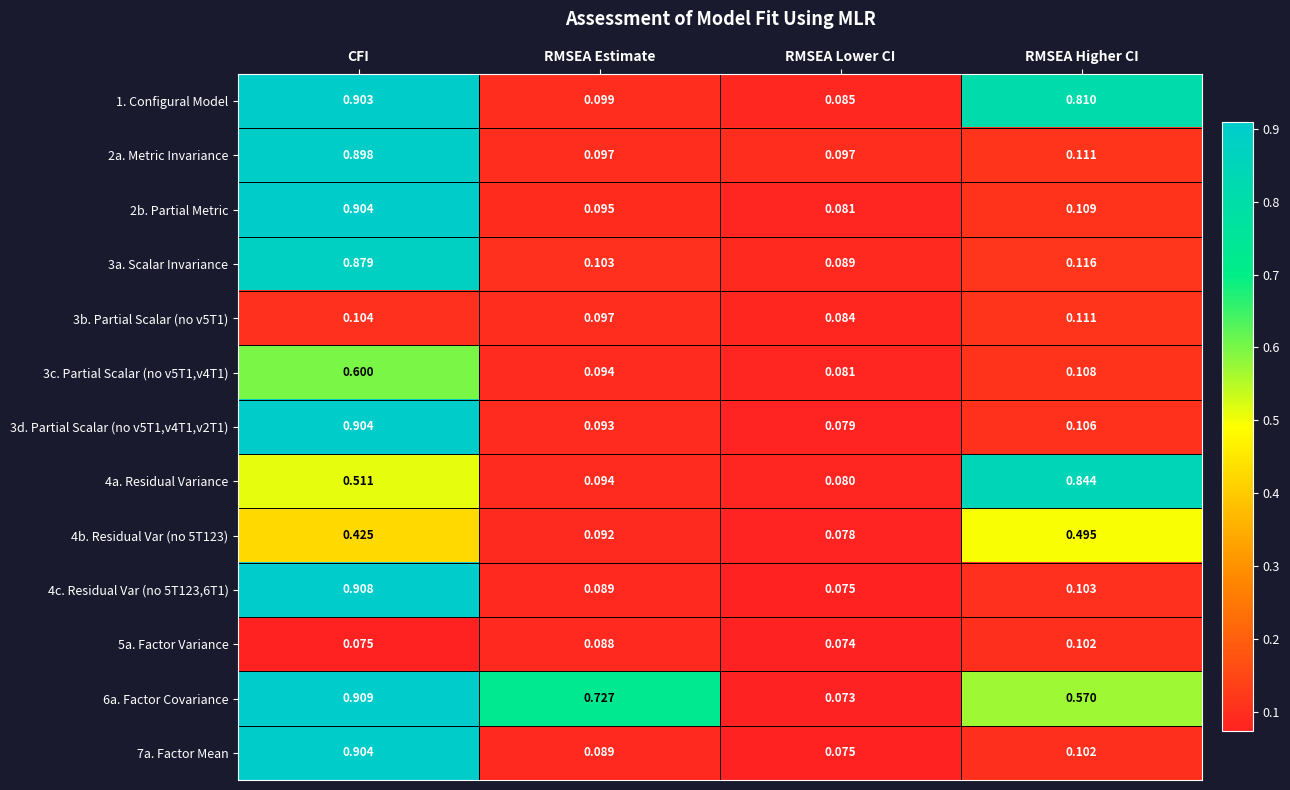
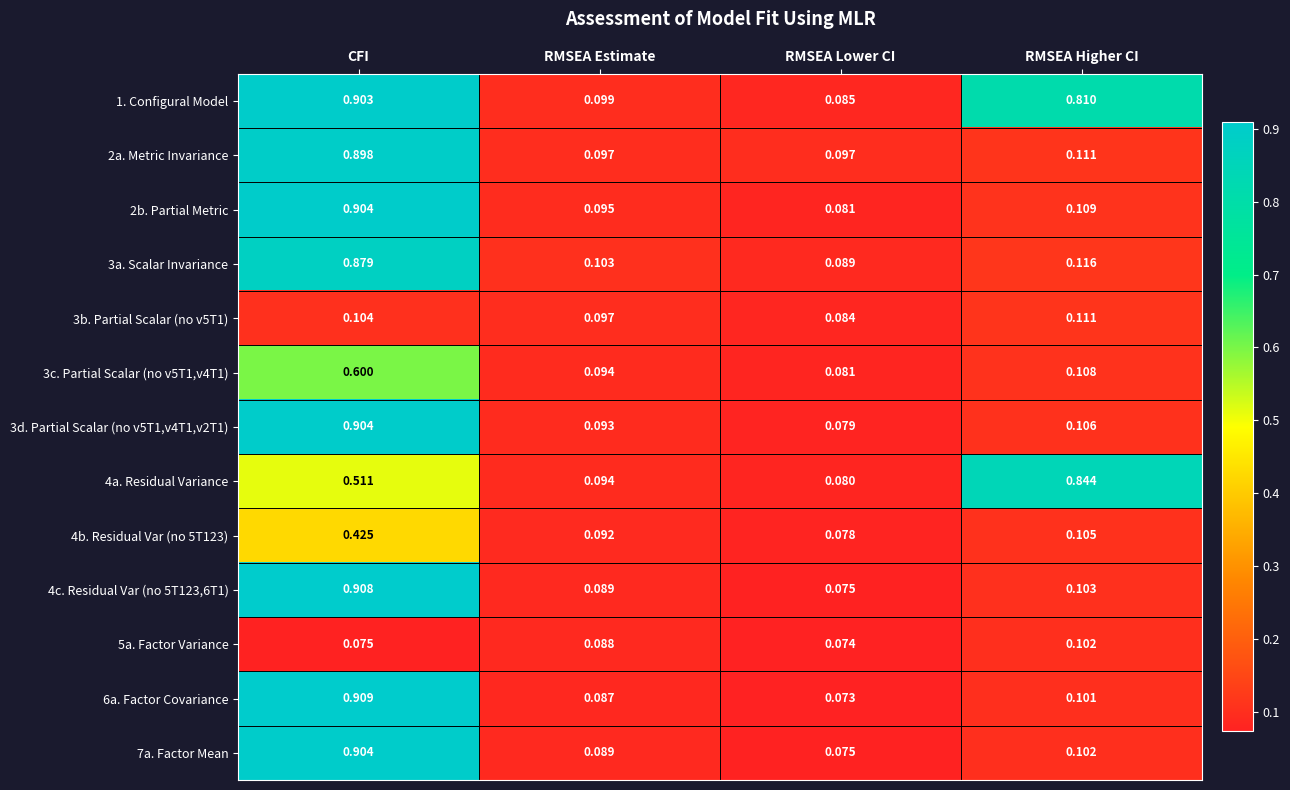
4b. Residual Var (no 5T123), RMSEA Higher CI: 0.495 -> 0.105
6a. Factor Covariance, RMSEA Estimate: 0.727 -> 0.087
6a. Factor Covariance, RMSEA Higher CI: 0.570 -> 0.101
